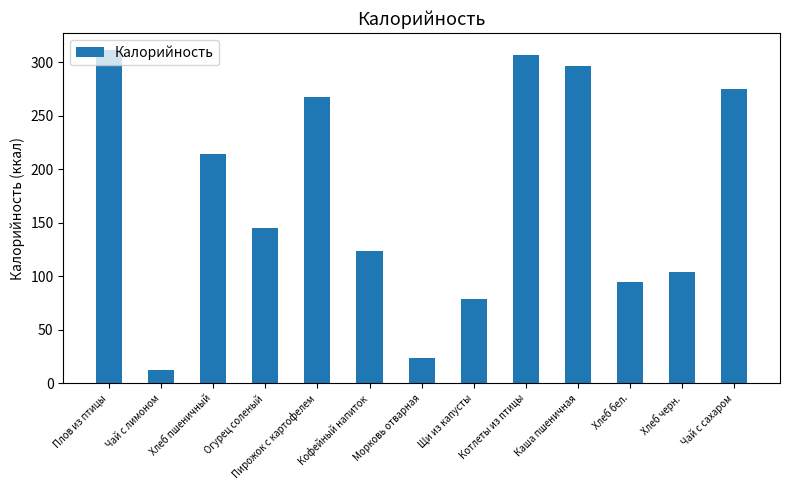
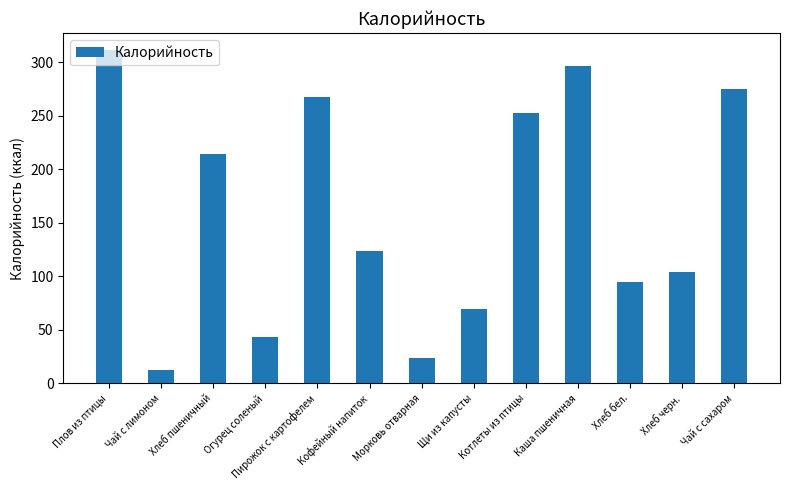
Огурец соленый: 145 -> 43
Щи из капусты: 79 -> 70
Котлеты из птицы: 307 -> 253
